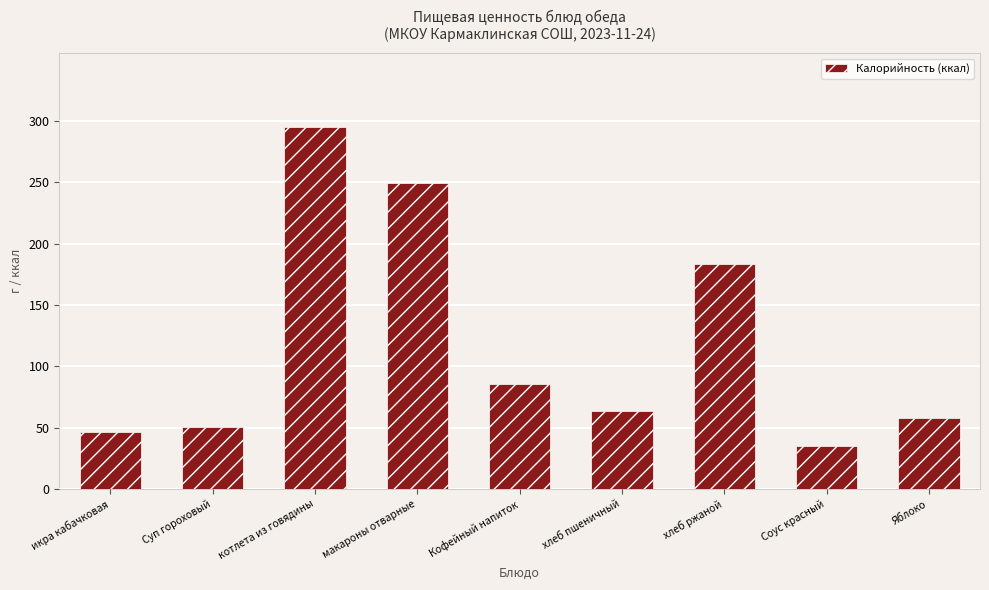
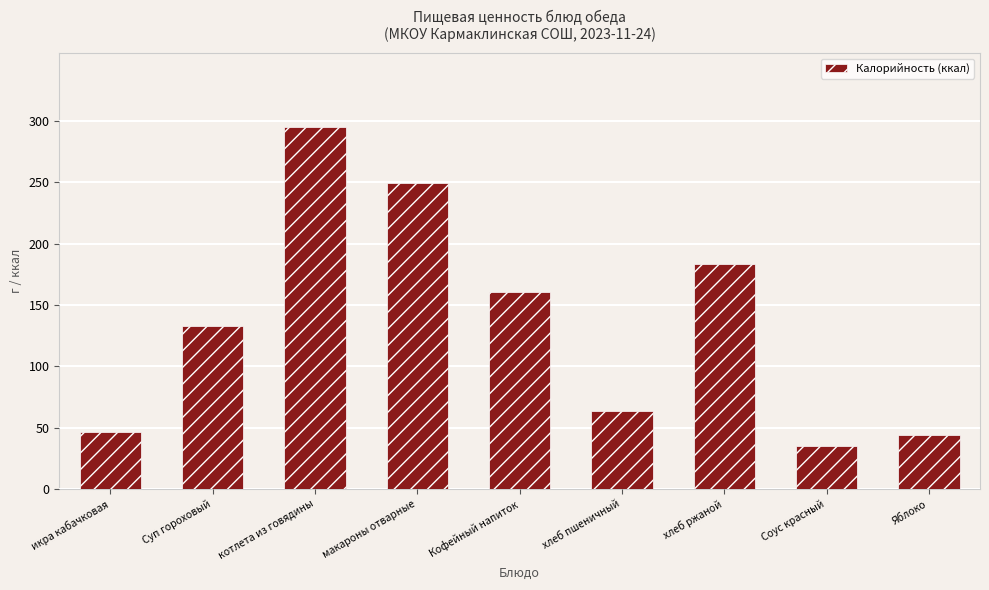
Суп гороховый: 51 -> 133
Кофейный напиток: 86 -> 161
Яблоко: 58 -> 44
